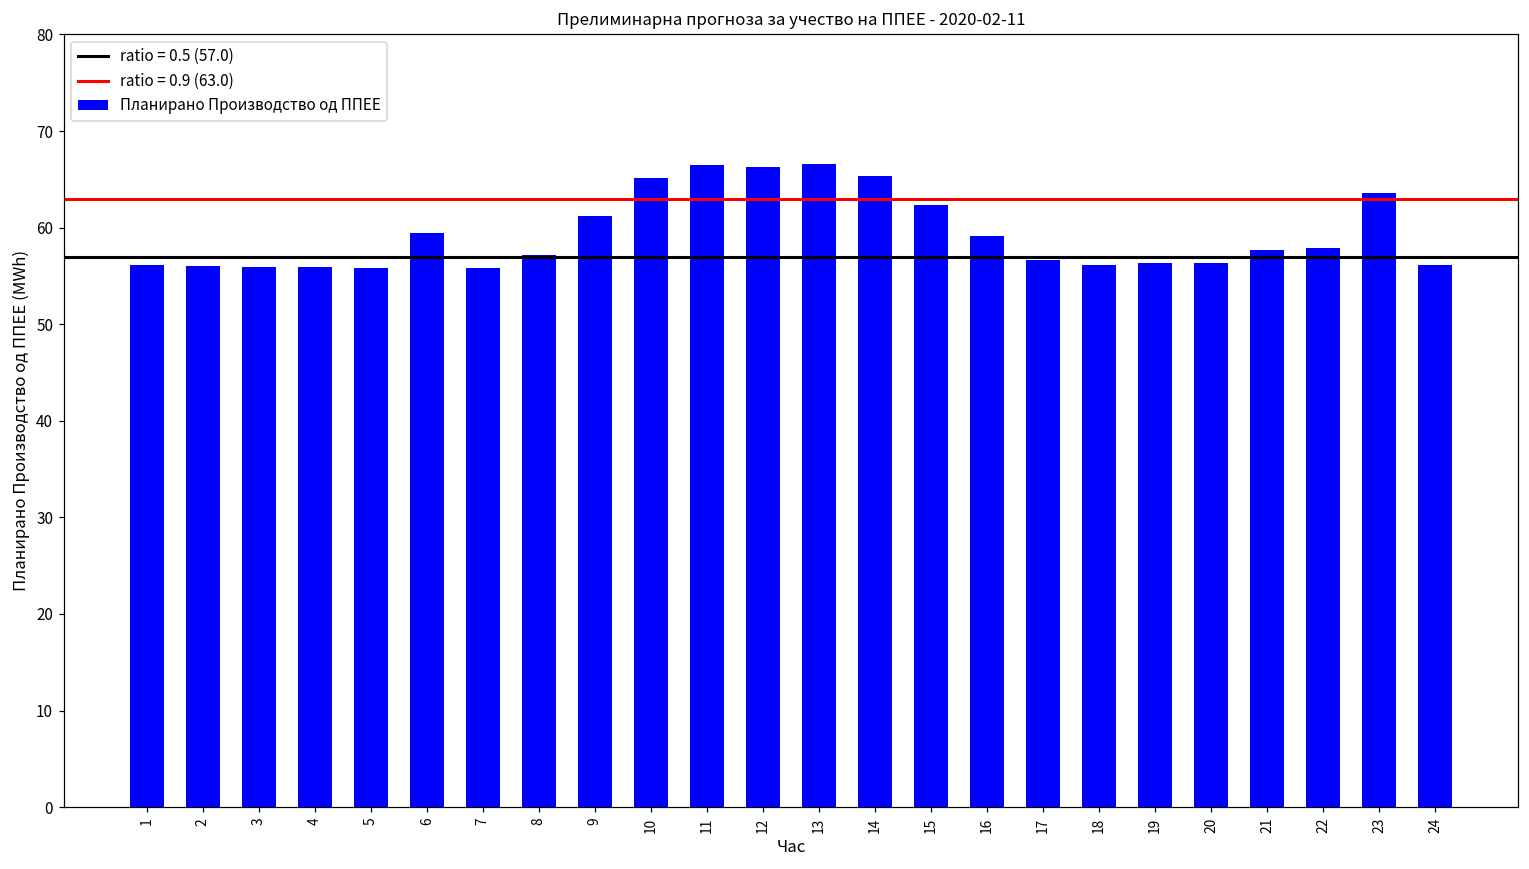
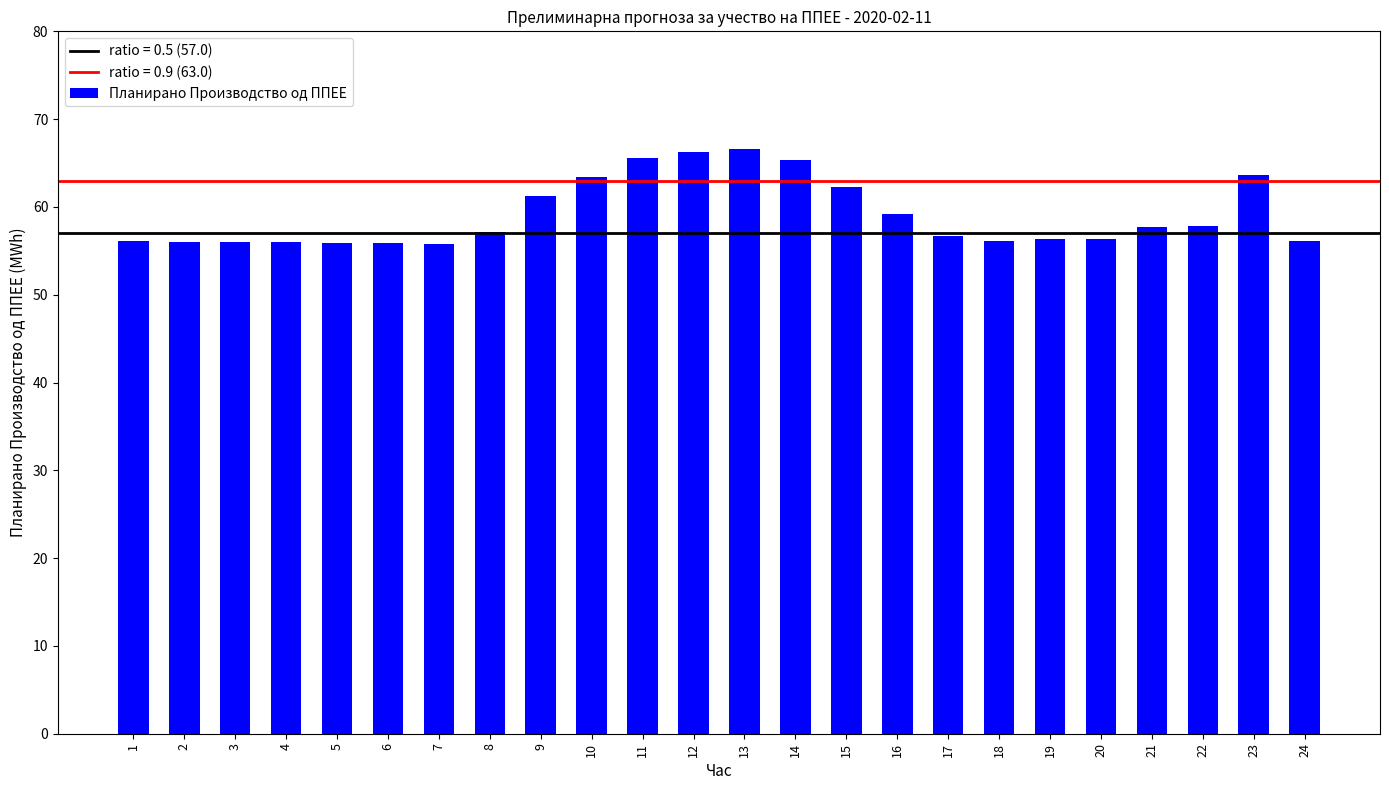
6: 59 -> 56
10: 65 -> 63
11: 66.4 -> 65.5
